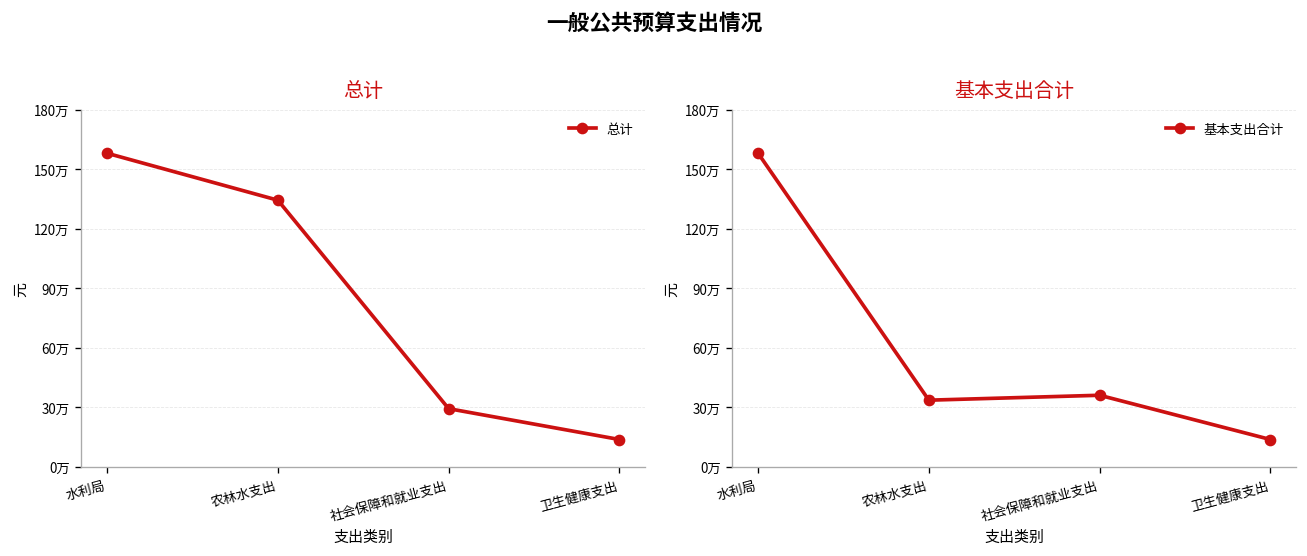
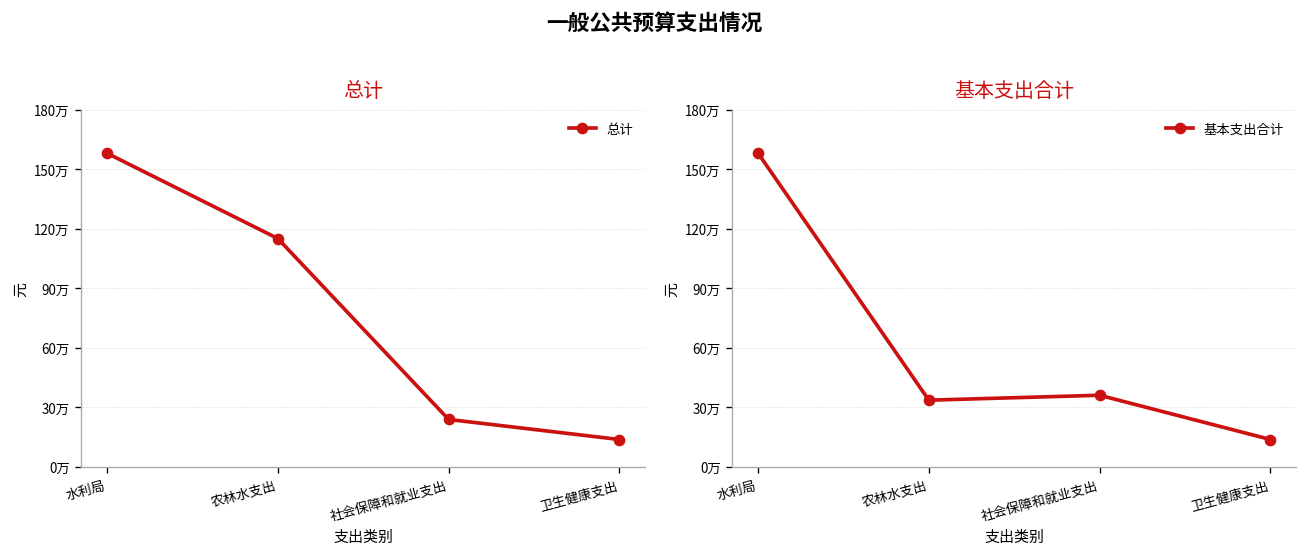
总计, 农林水支出: 134万 -> 115万
总计, 社会保障和就业支出: 29万 -> 24万
